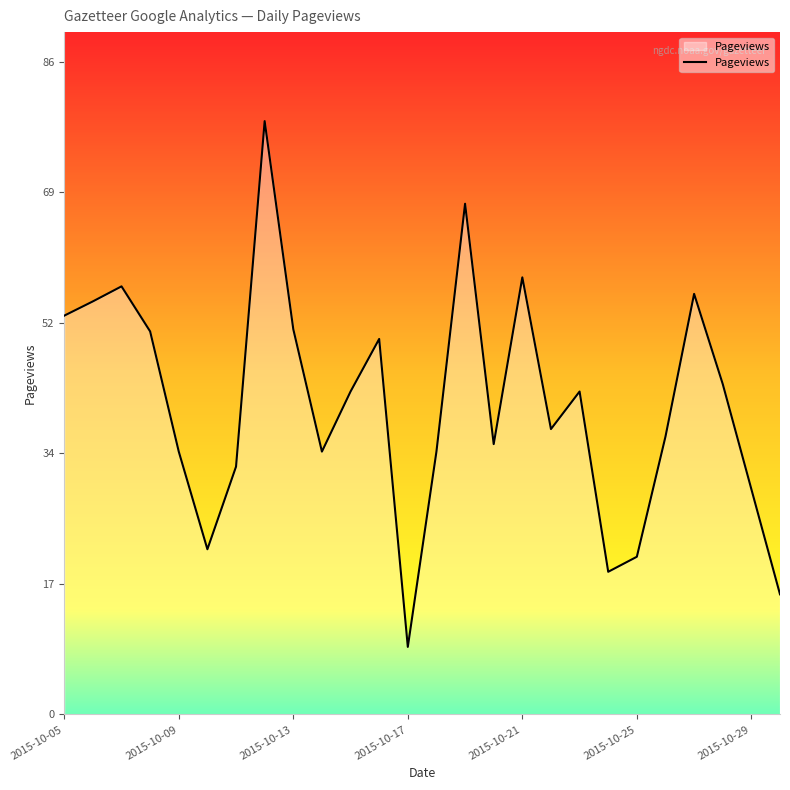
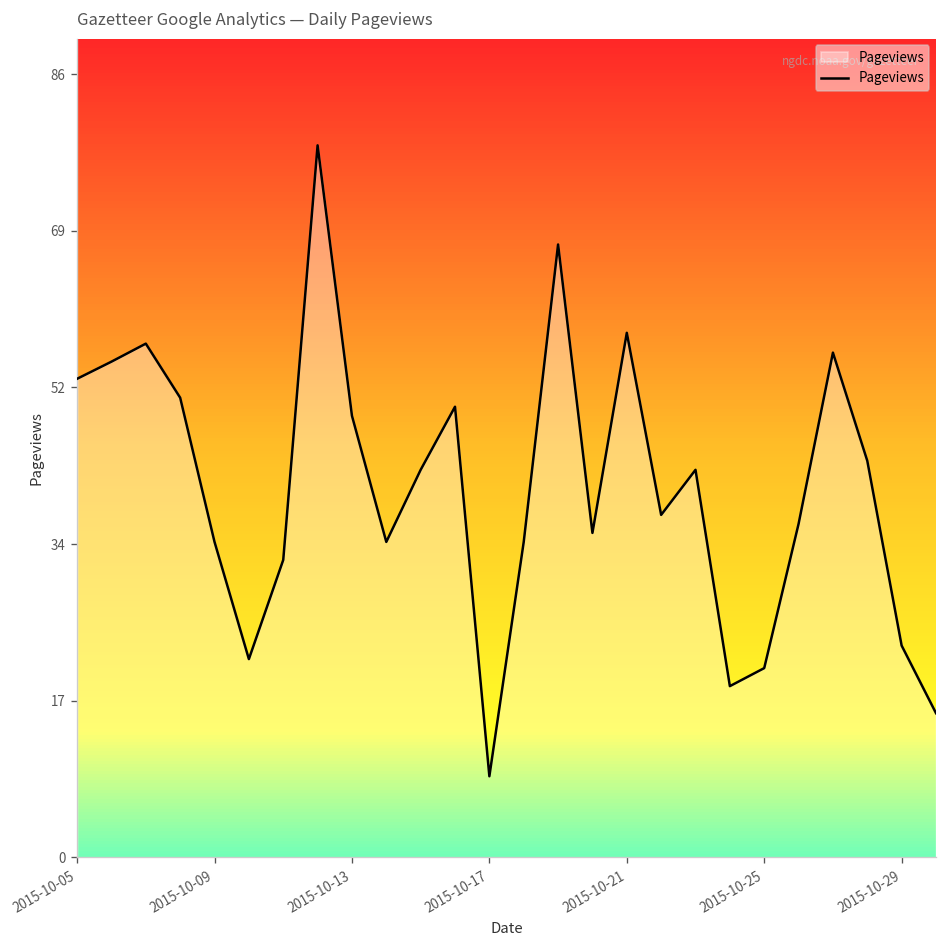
2015-10-13: 51 -> 49
2015-10-29: 30 -> 24
